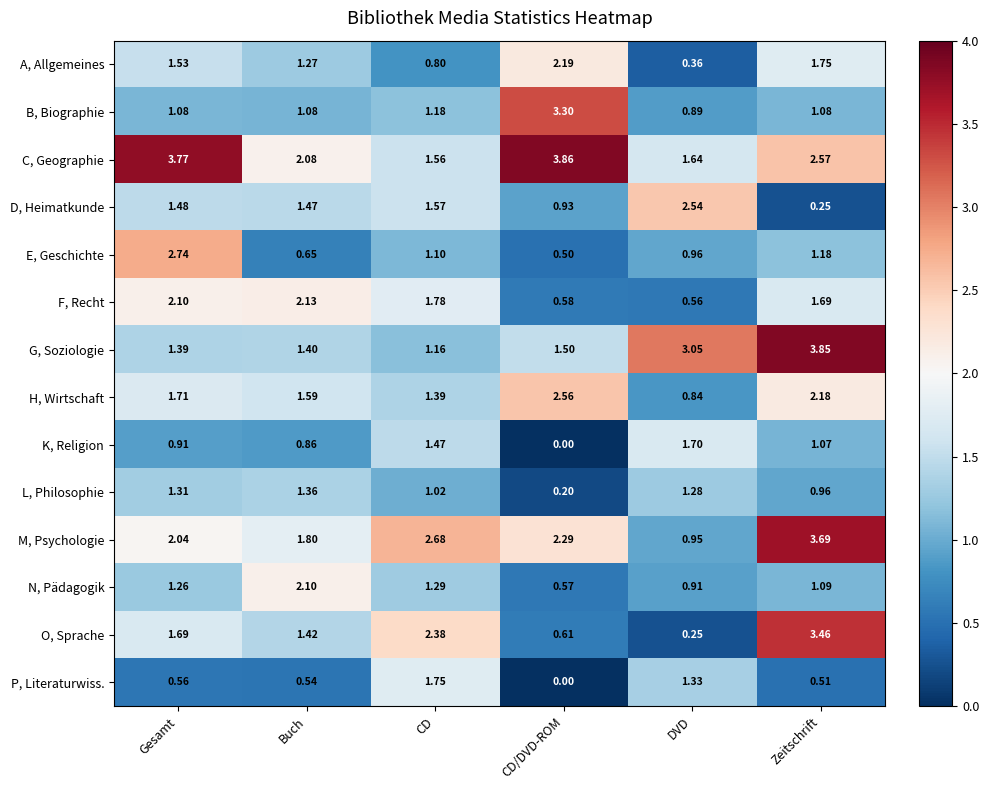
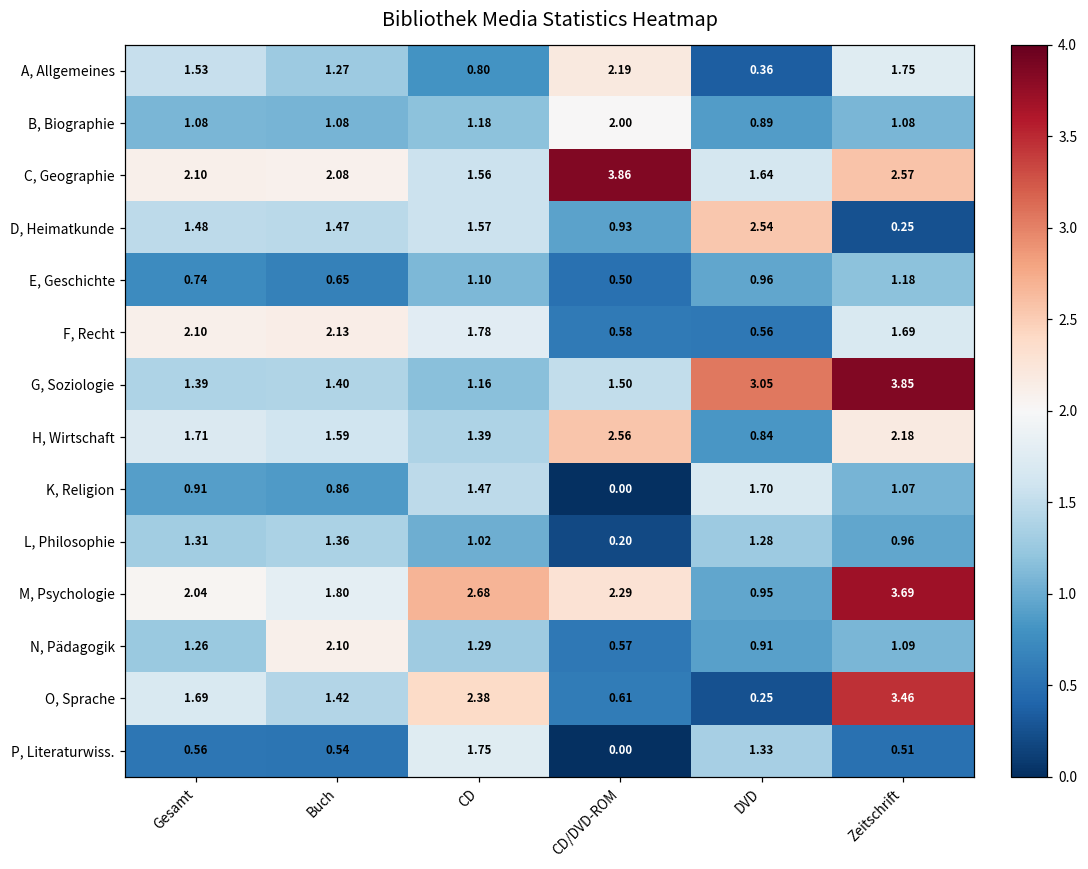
B, Biographie, CD/DVD-ROM: 3.30 -> 2.00
C, Geographie, Gesamt: 3.77 -> 2.10
E, Geschichte, Gesamt: 2.74 -> 0.74
